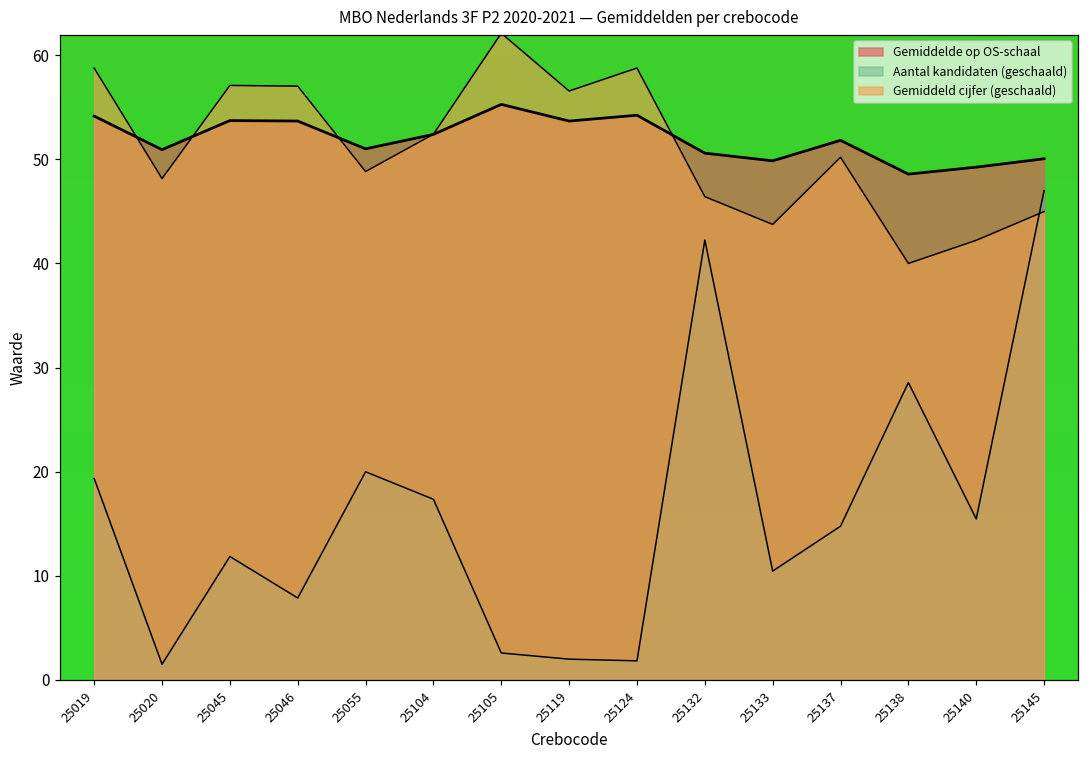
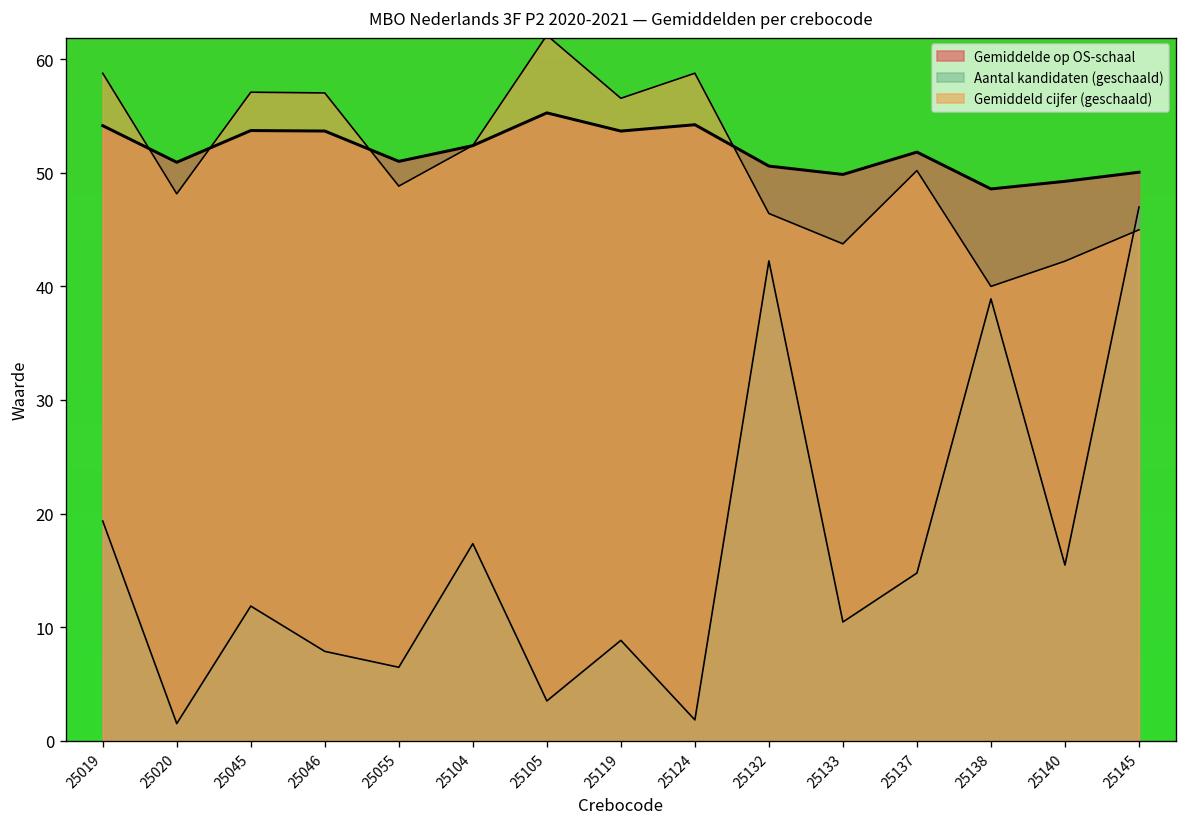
Aantal kandidaten (geschaald), 25055: 20 -> 6
Aantal kandidaten (geschaald), 25105: 3 -> 4
Aantal kandidaten (geschaald), 25119: 2 -> 9
Aantal kandidaten (geschaald), 25138: 29 -> 39
